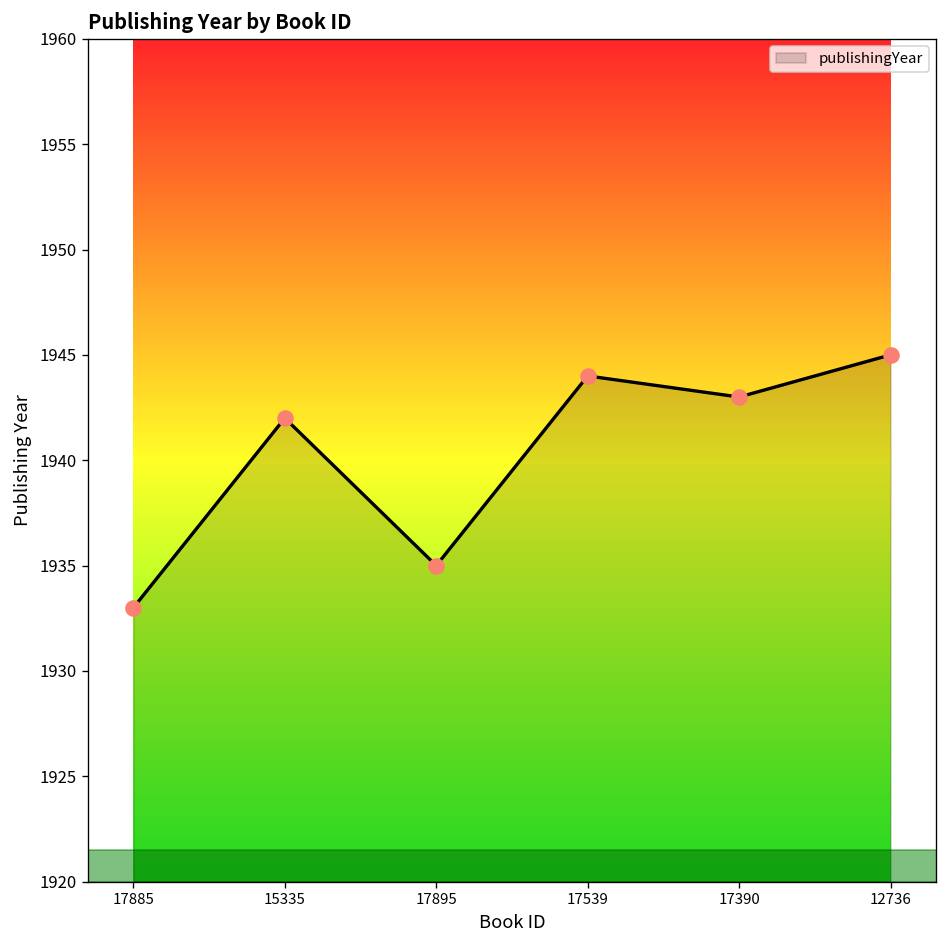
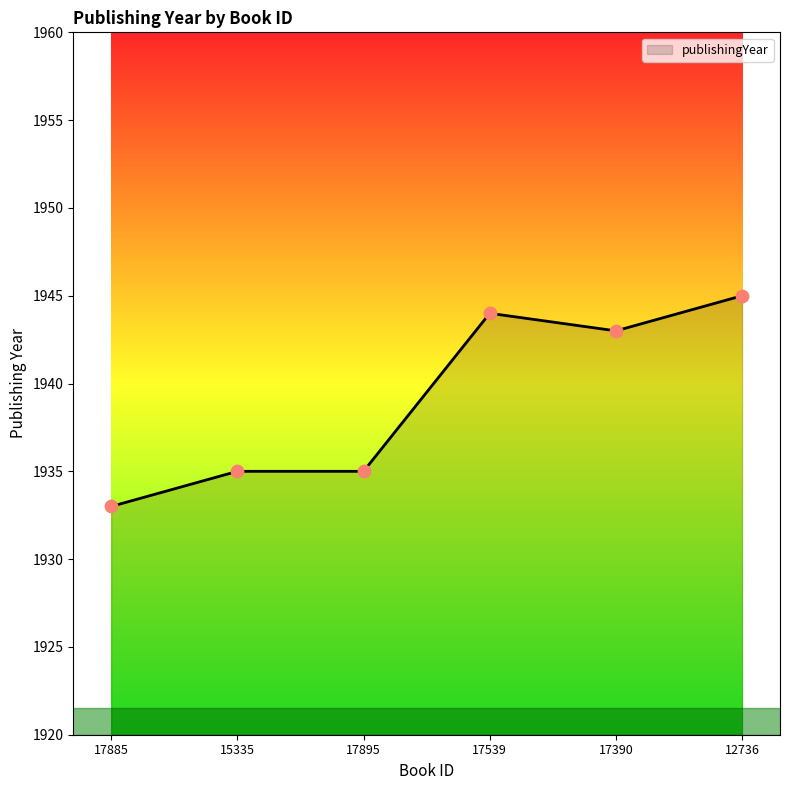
publishingYear, 15335: 1942 -> 1935
